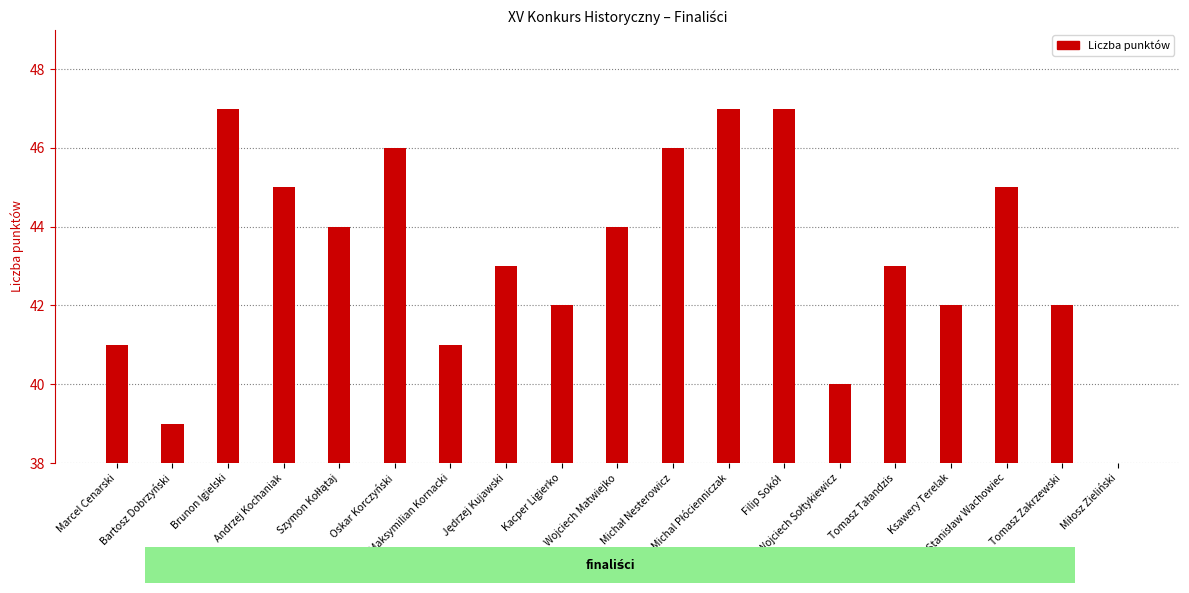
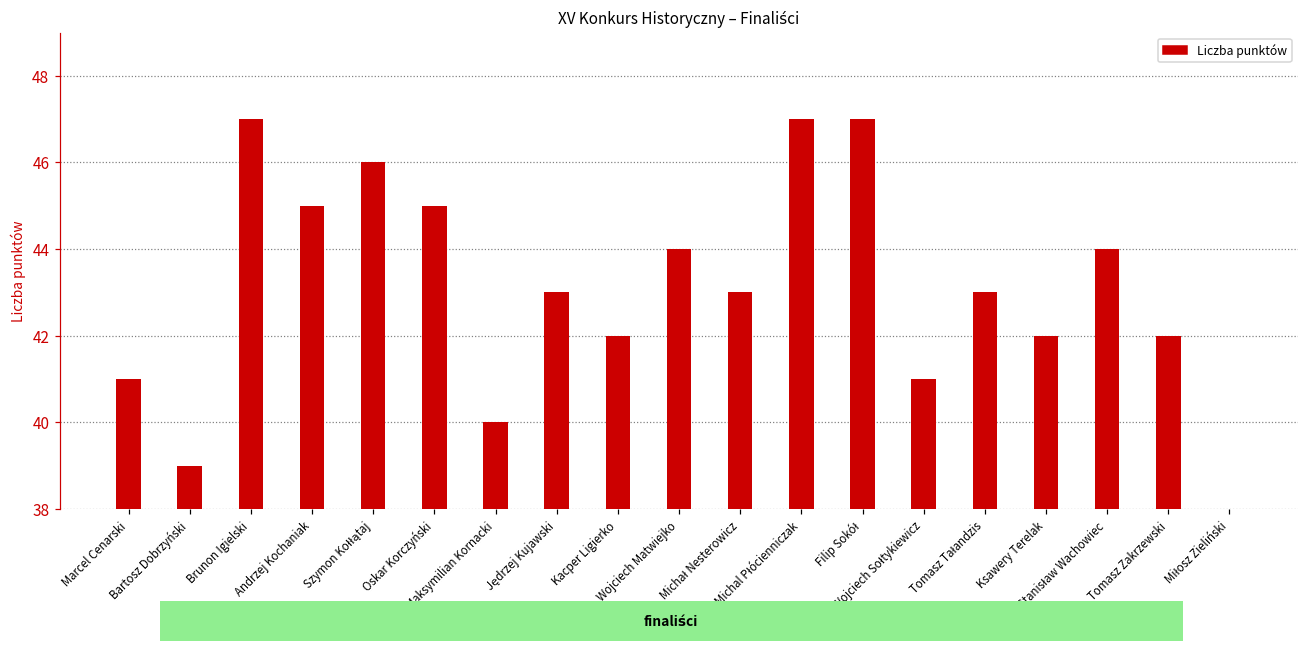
Szymon Kołłątaj: 44 -> 46
Oskar Korczyński: 46 -> 45
Maksymilian Kornacki: 41 -> 40
Michał Nesterowicz: 46 -> 43
Wojciech Sołtykiewicz: 40 -> 41
Stanisław Wachowiec: 45 -> 44
